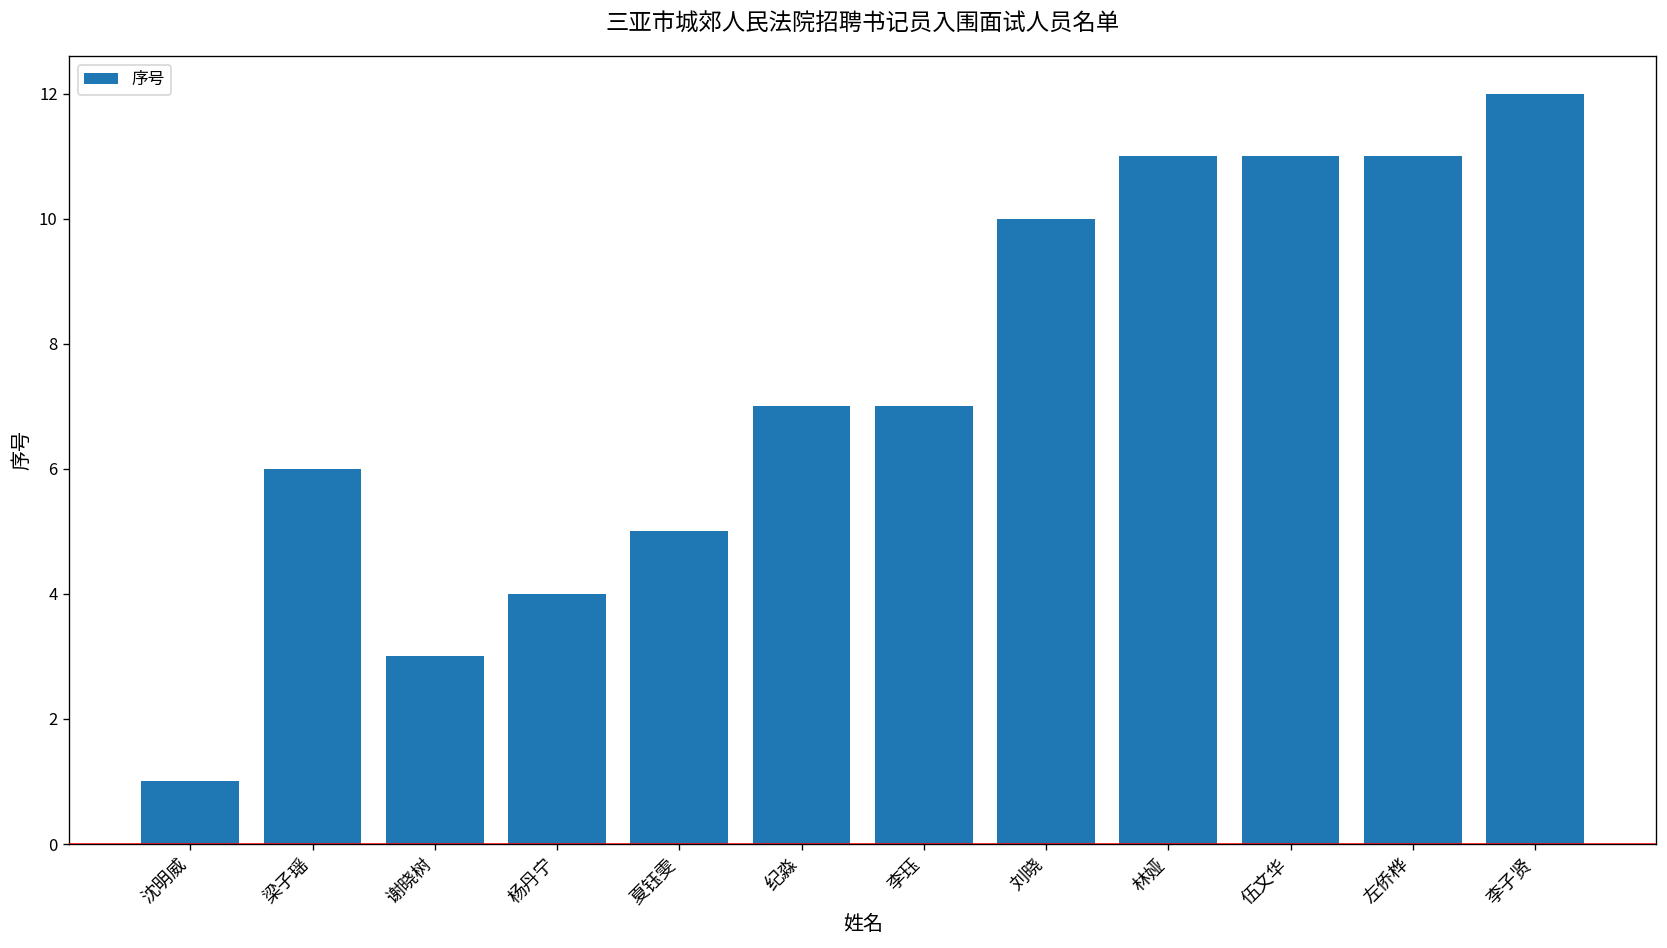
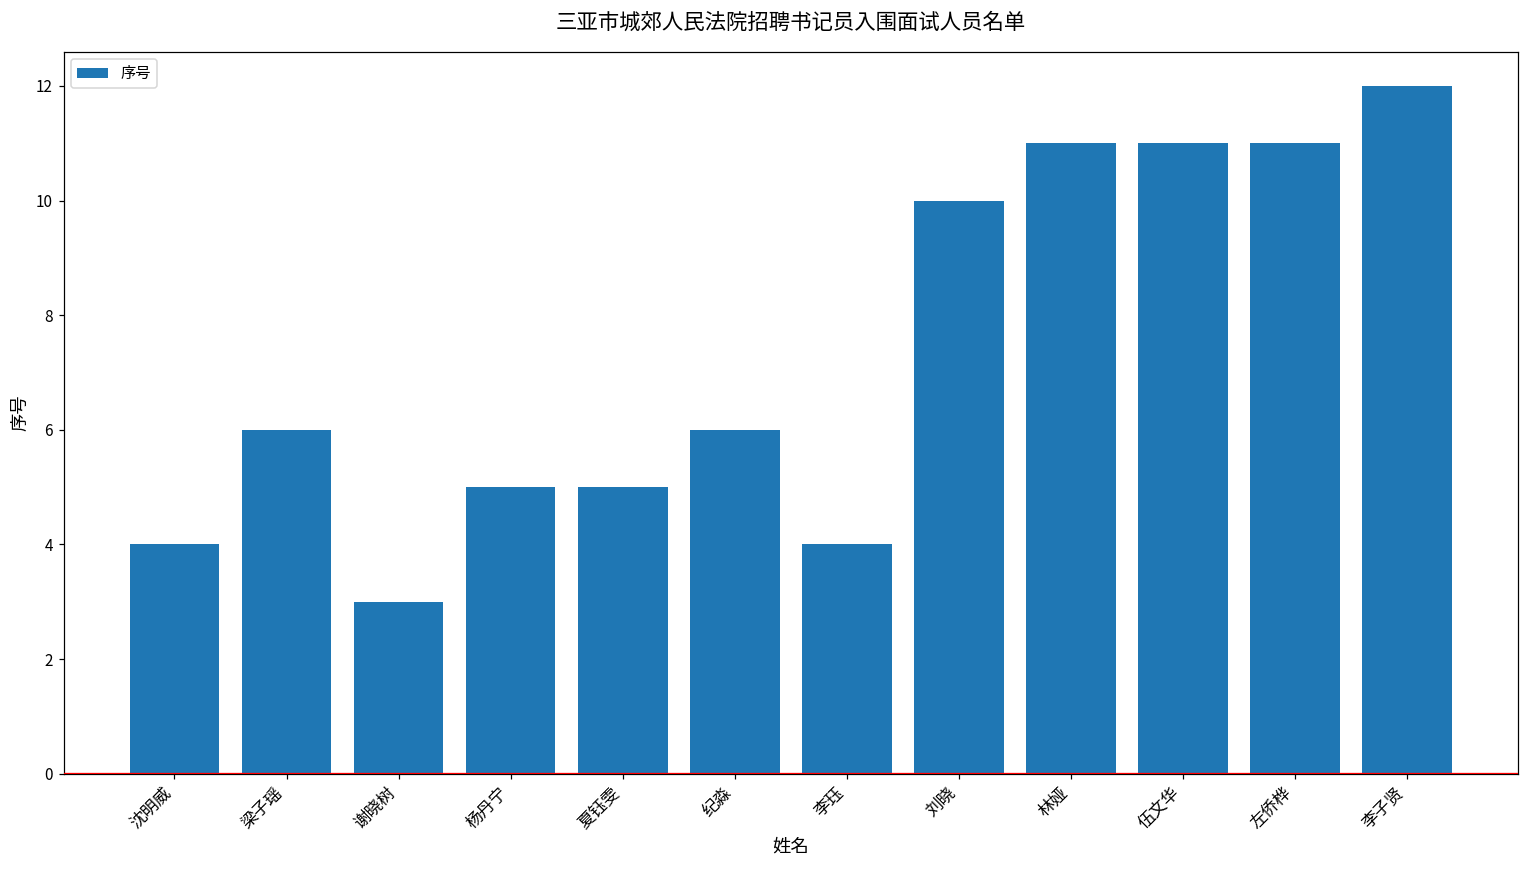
沈明威: 1 -> 4
杨丹宁: 4 -> 5
纪淼: 7 -> 6
李珏: 7 -> 4
